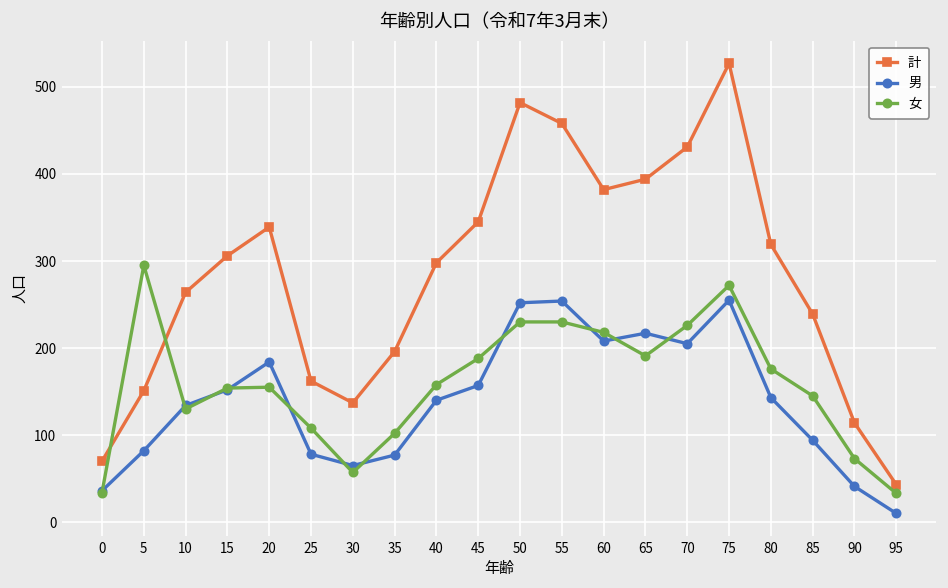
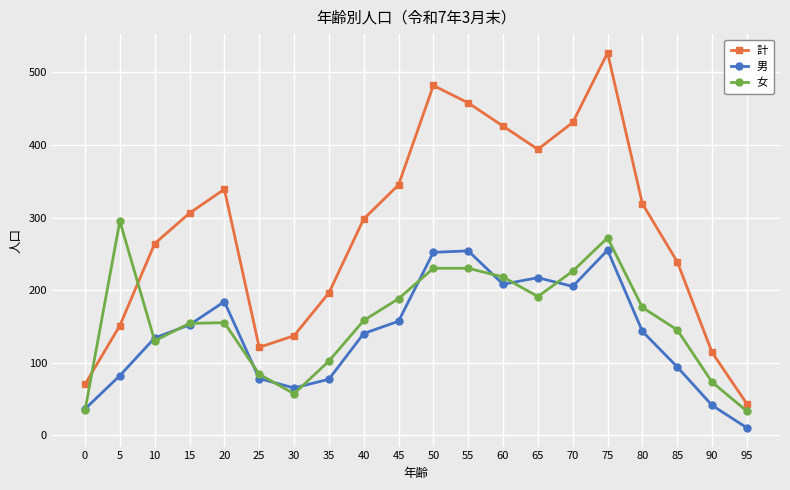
計, 25: 160 -> 120
女, 25: 110 -> 80
計, 60: 380 -> 430
